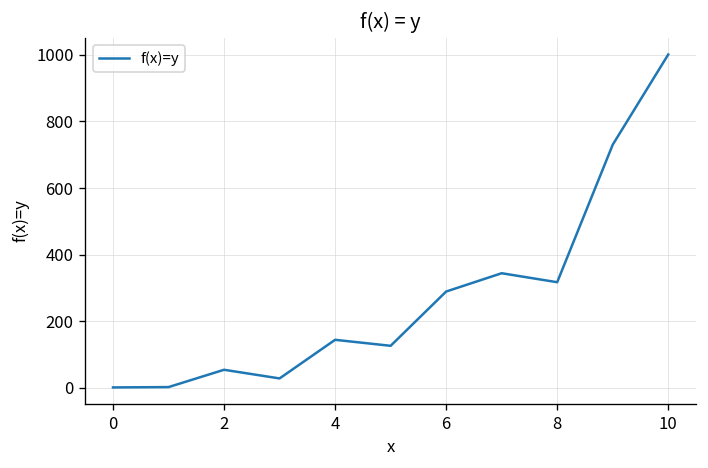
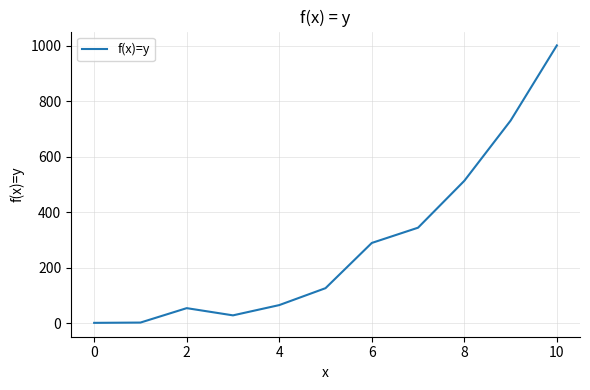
4: 140 -> 70
8: 320 -> 510
